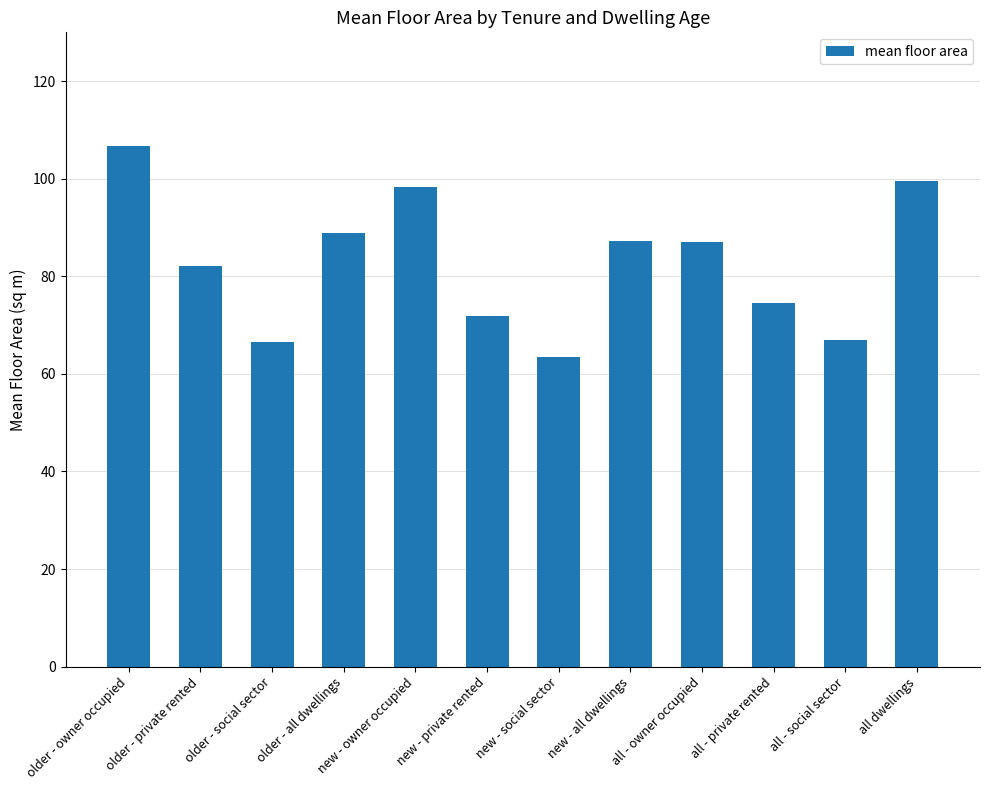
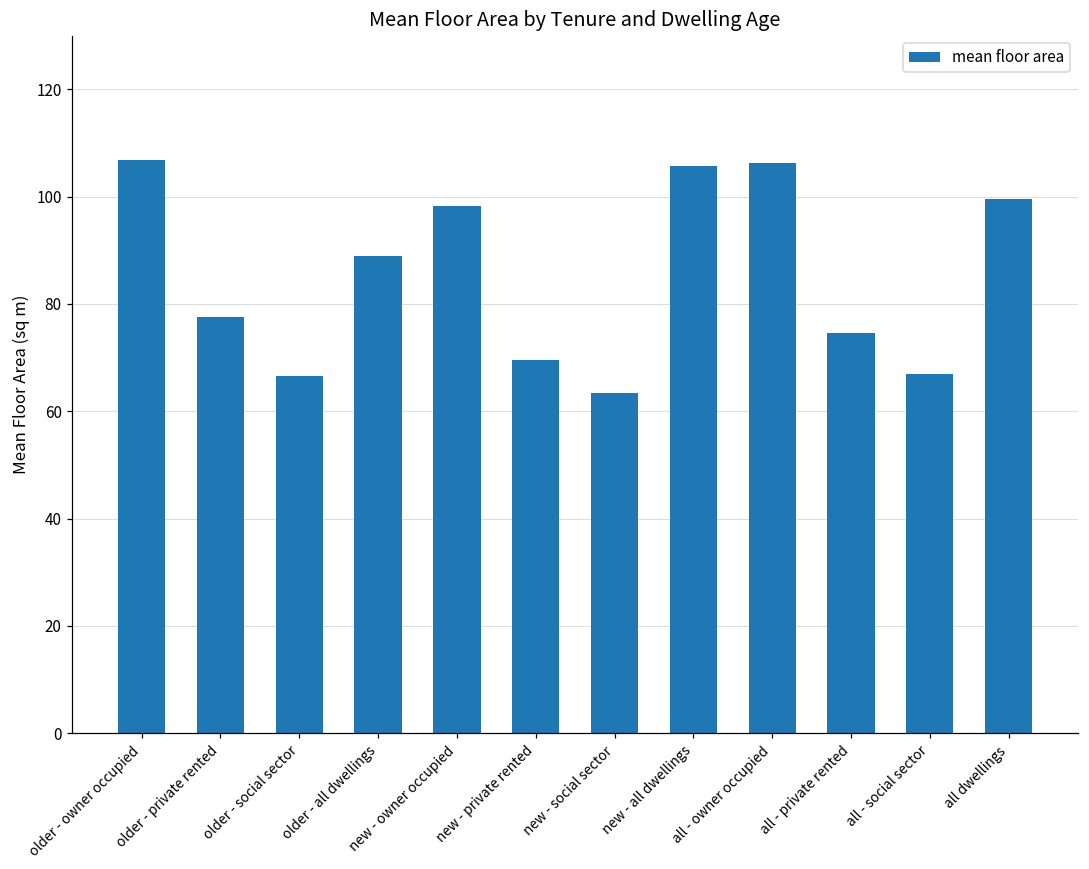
older - private rented: 82 -> 77
new - private rented: 72 -> 69
new - all dwellings: 87 -> 106
all - owner occupied: 87 -> 106
